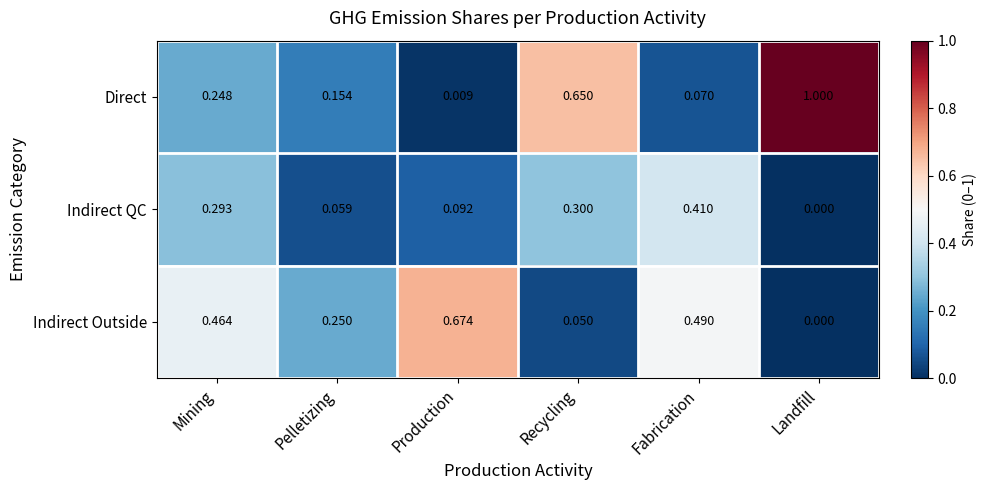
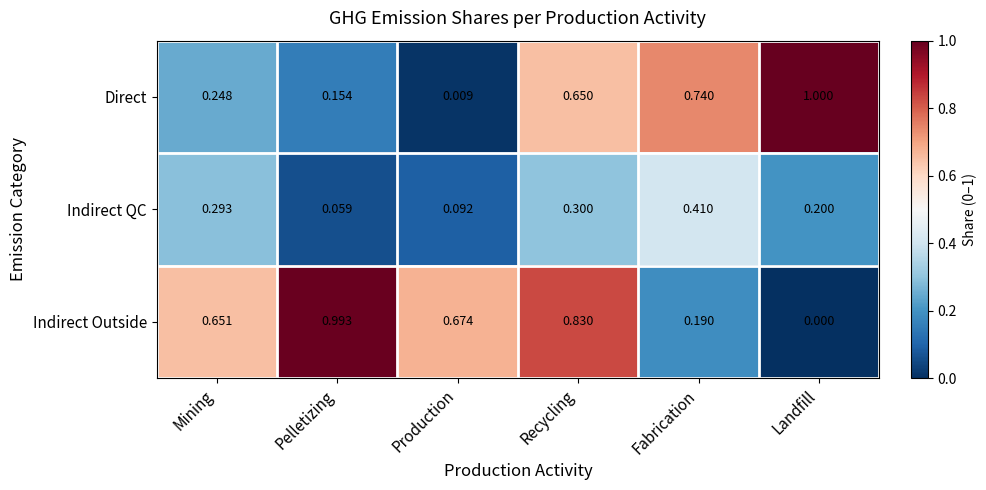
Direct, Fabrication: 0.070 -> 0.740
Indirect QC, Landfill: 0.000 -> 0.200
Indirect Outside, Mining: 0.464 -> 0.651
Indirect Outside, Pelletizing: 0.250 -> 0.993
Indirect Outside, Recycling: 0.050 -> 0.830
Indirect Outside, Fabrication: 0.490 -> 0.190
